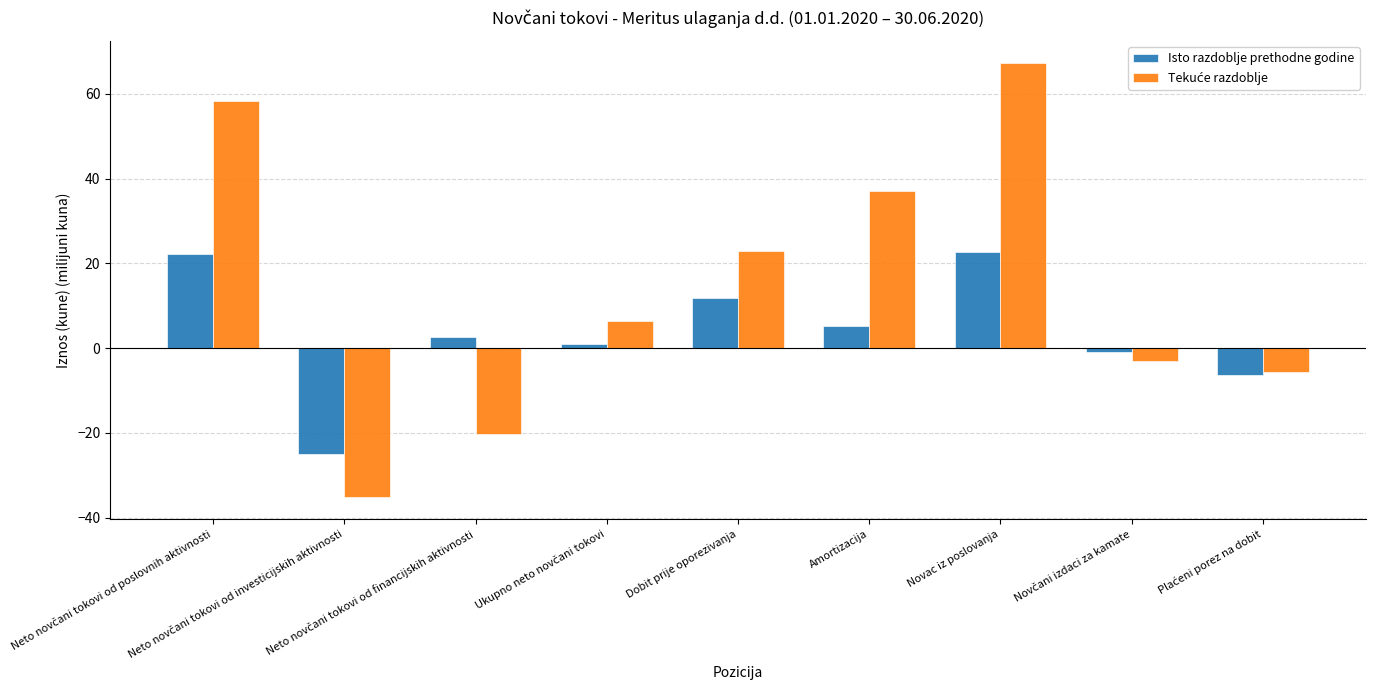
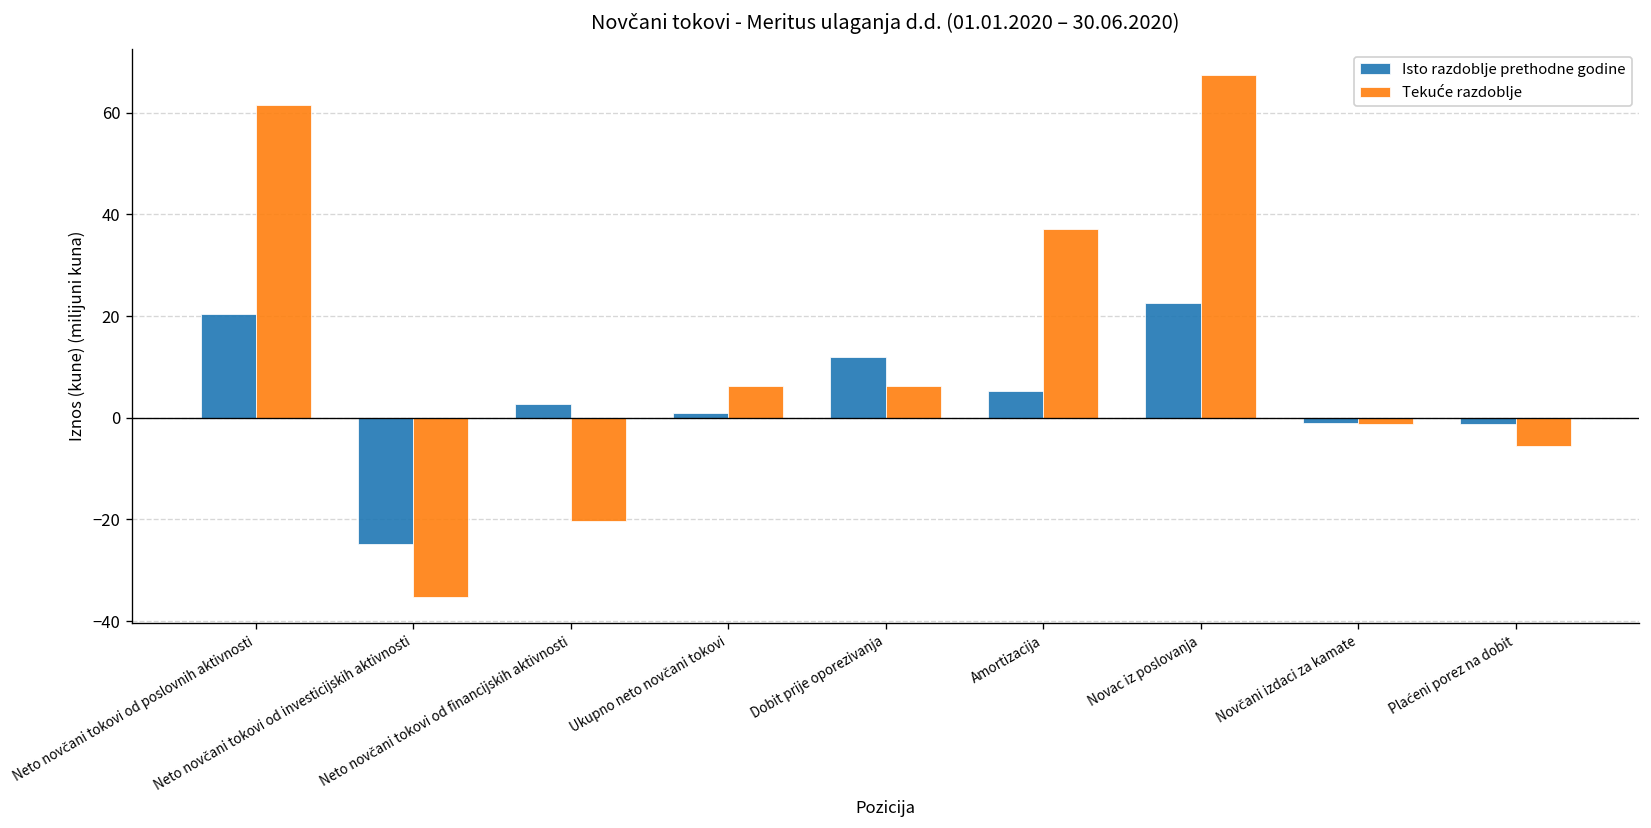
Isto razdoblje prethodne godine, Neto novčani tokovi od poslovnih aktivnosti: 22 -> 20
Tekuće razdoblje, Neto novčani tokovi od poslovnih aktivnosti: 58 -> 61
Tekuće razdoblje, Dobit prije oporezivanja: 23 -> 6
Tekuće razdoblje, Novčani izdaci za kamate: -3 -> -1
Isto razdoblje prethodne godine, Plaćeni porez na dobit: -6 -> -1
